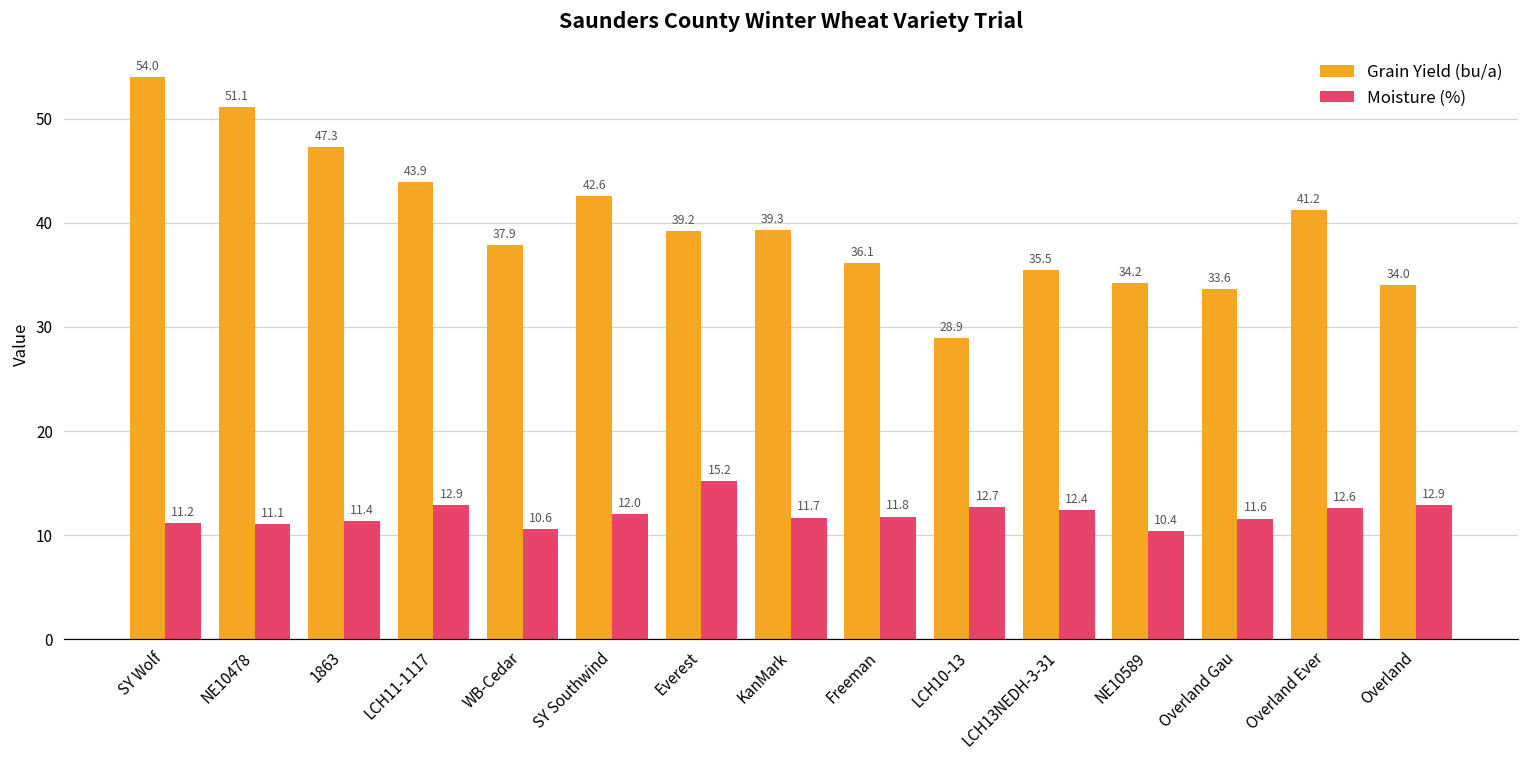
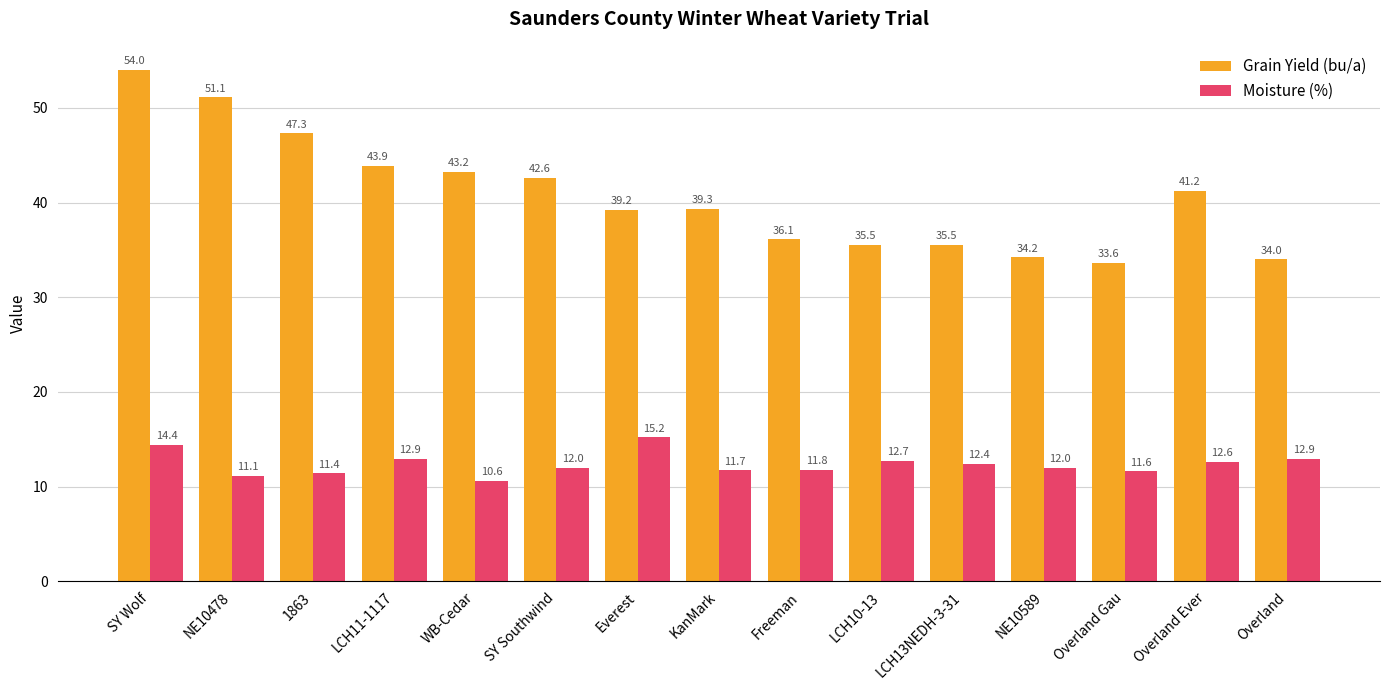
Moisture (%), SY Wolf: 11.2 -> 14.4
Grain Yield (bu/a), WB-Cedar: 37.9 -> 43.2
Grain Yield (bu/a), LCH10-13: 28.9 -> 35.5
Moisture (%), NE10589: 10.4 -> 12.0
